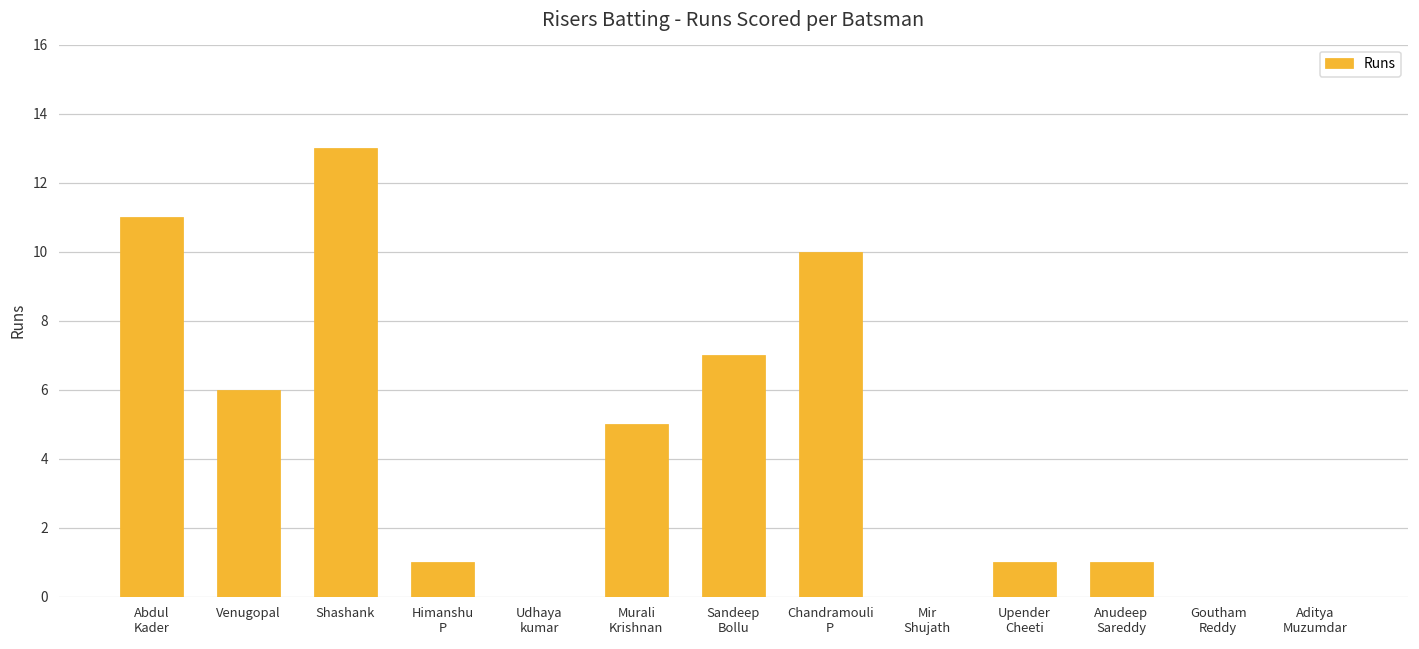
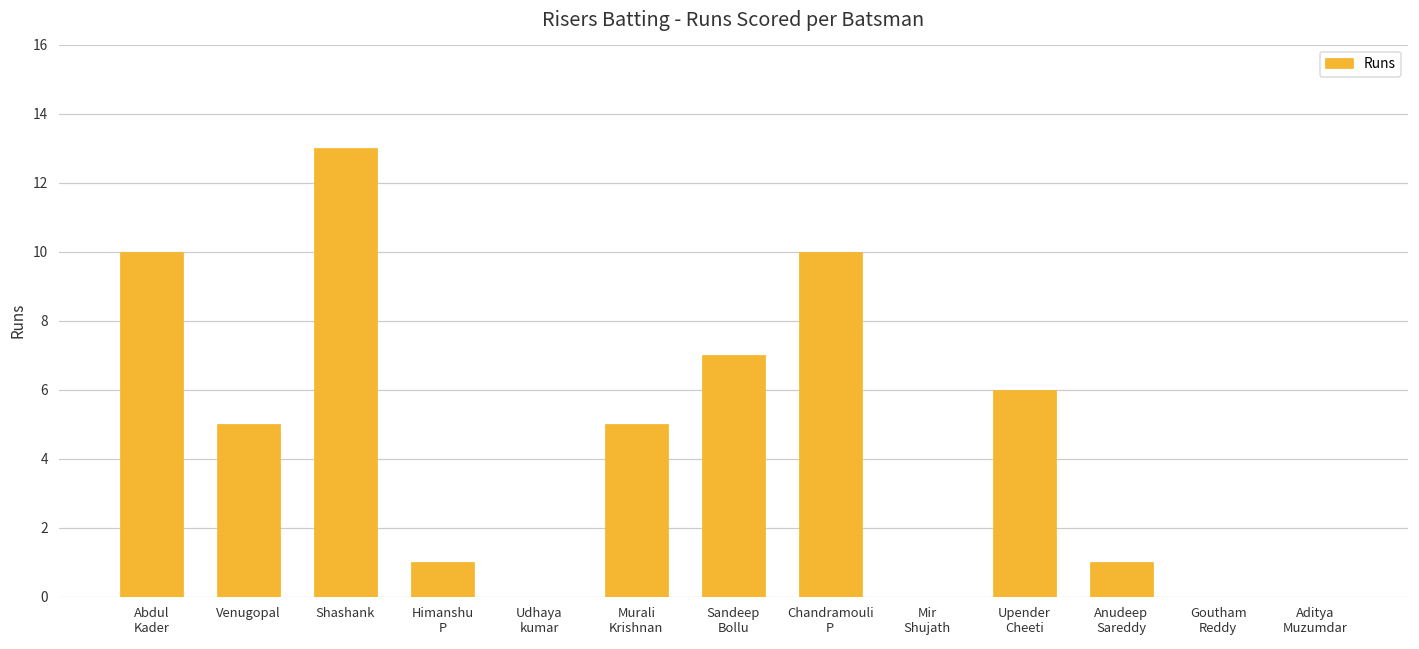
Abdul Kader: 11 -> 10
Venugopal: 6 -> 5
Upender Cheeti: 1 -> 6
